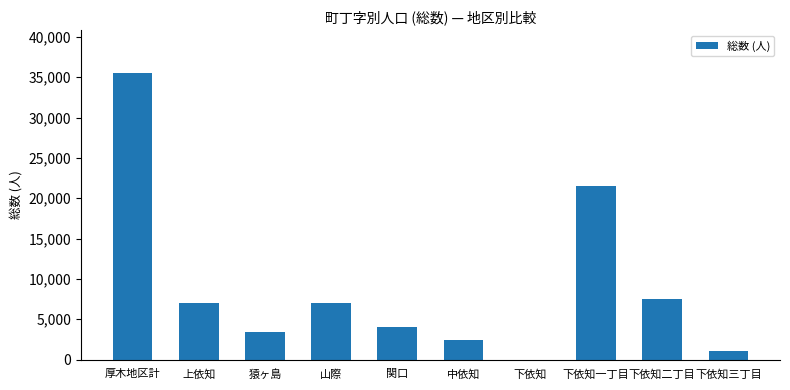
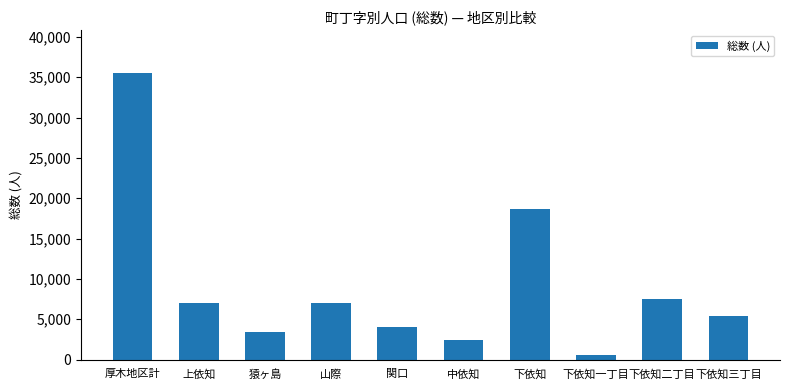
下依知: 0 -> 19,000
下依知一丁目: 22,000 -> 1,000
下依知三丁目: 1,000 -> 5,000
